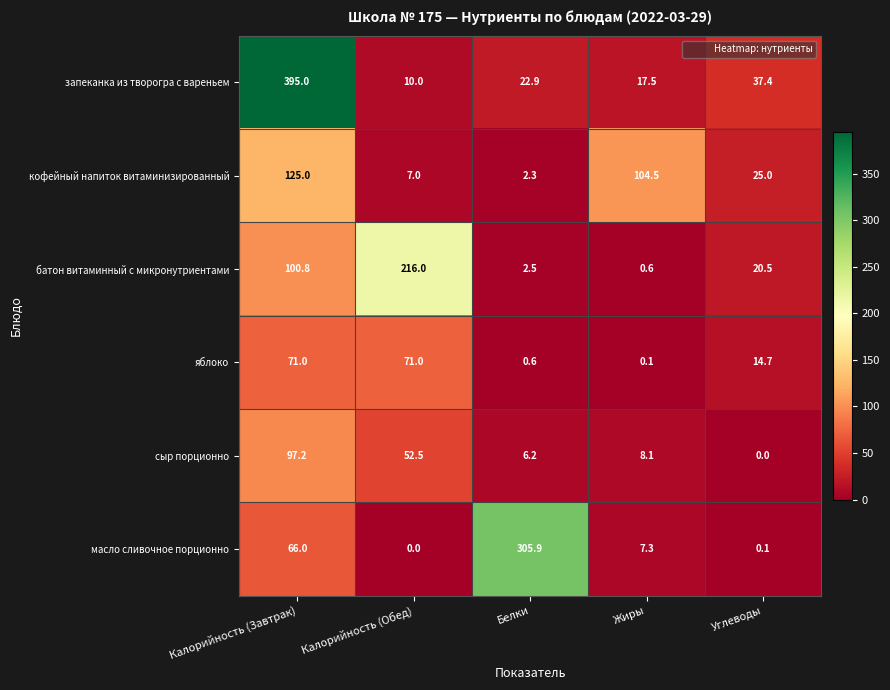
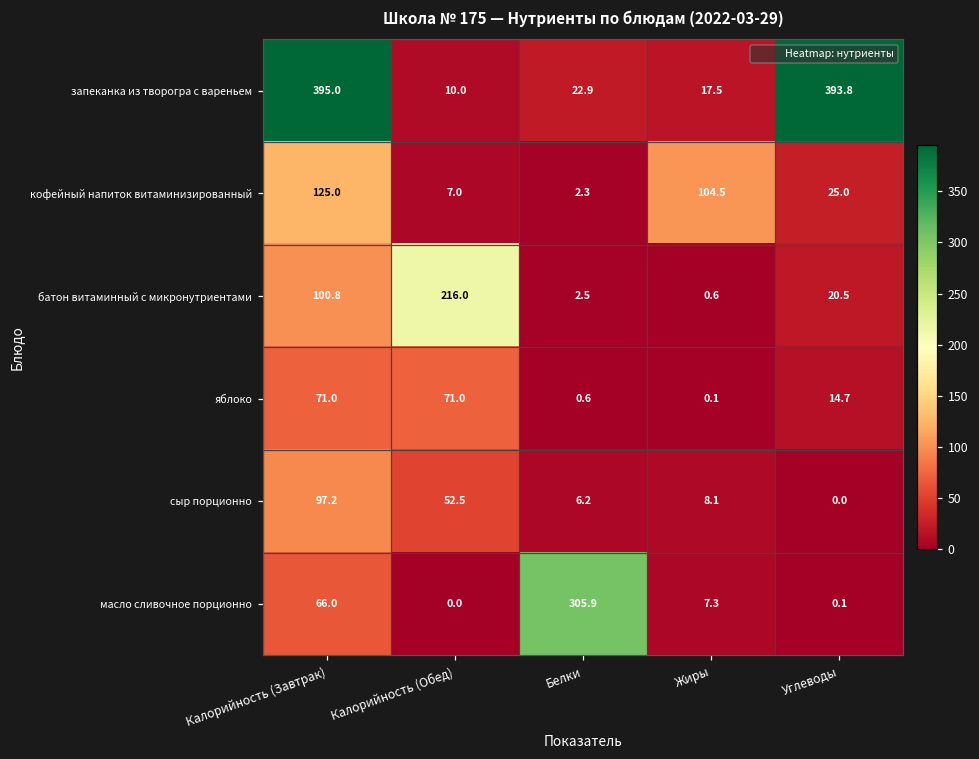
запеканка из творогра с вареньем, Углеводы: 37.4 -> 393.8
